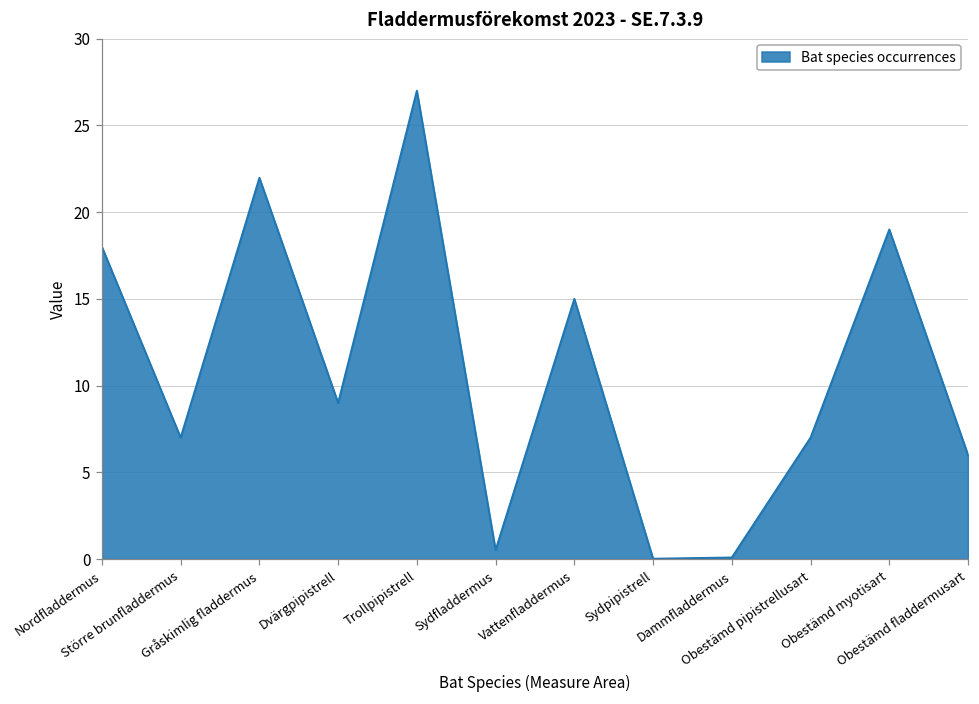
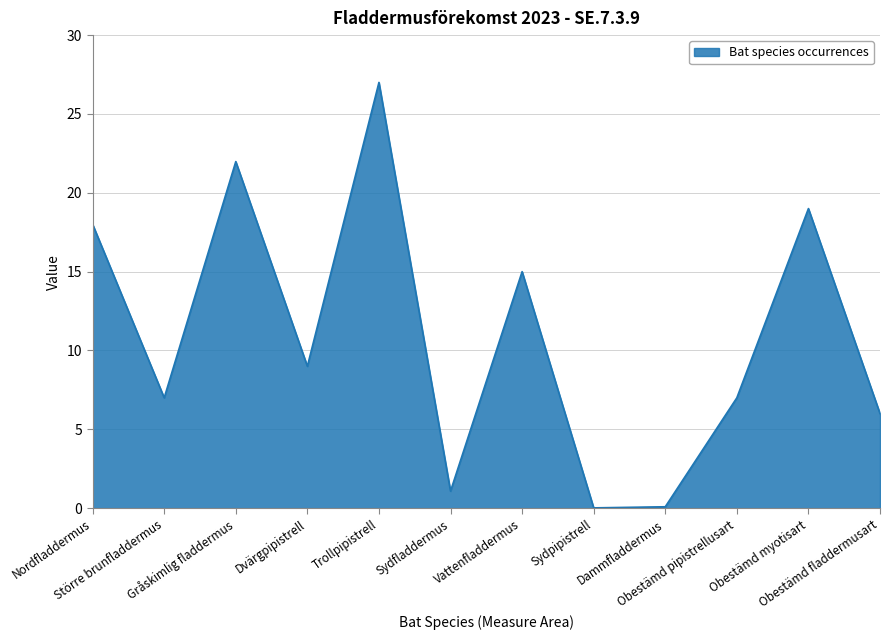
Sydfladdermus: 0.5 -> 1.1
